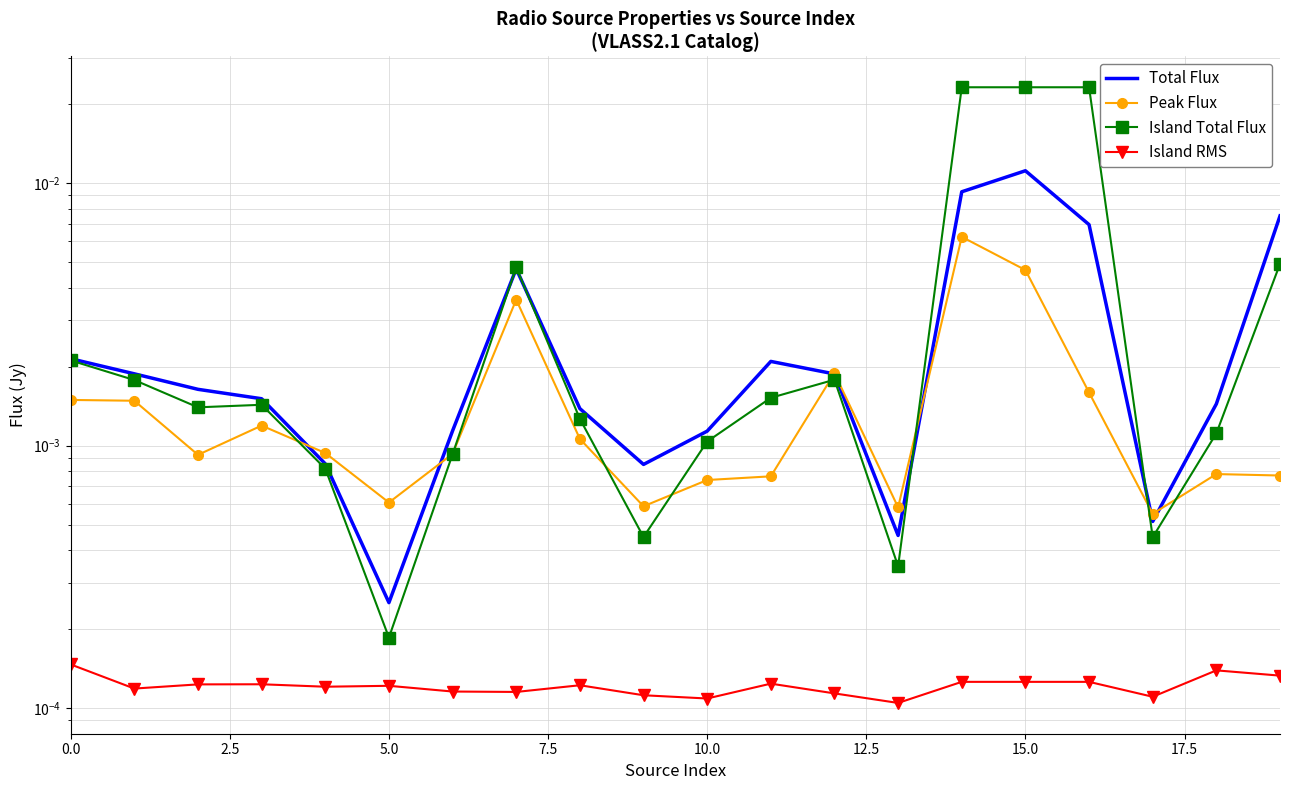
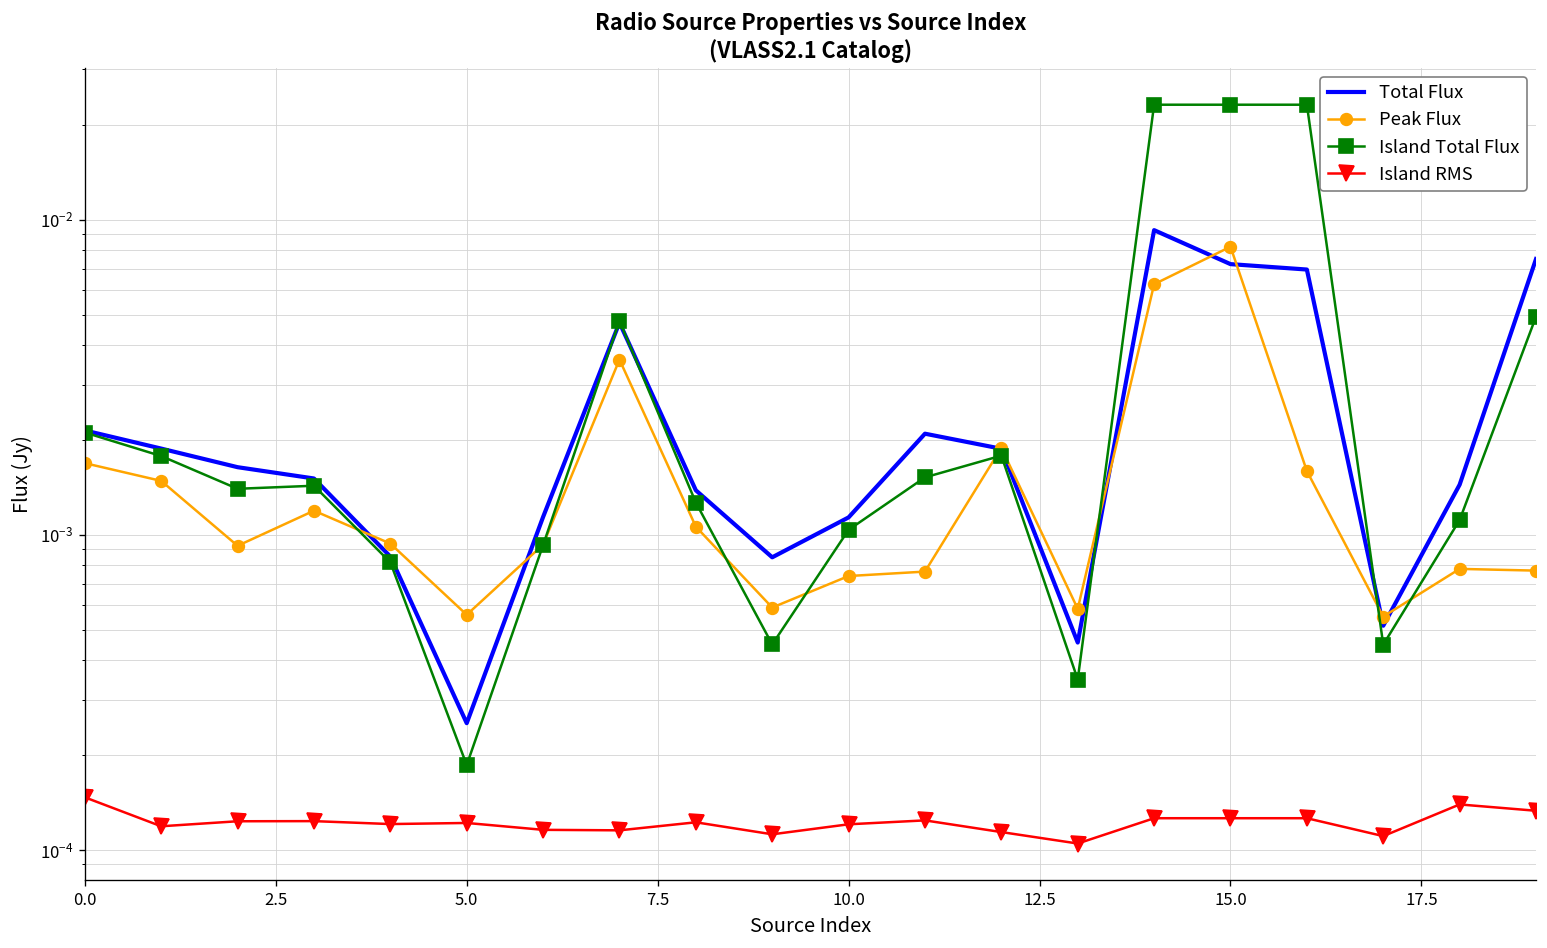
Peak Flux, 0.0: 0.0015 -> 0.0017
Peak Flux, 5.0: 0.00061 -> 0.00056
Island RMS, 10.0: 0.000109 -> 0.00012
Total Flux, 15.0: 0.0111 -> 0.0072
Peak Flux, 15.0: 0.0047 -> 0.0082
